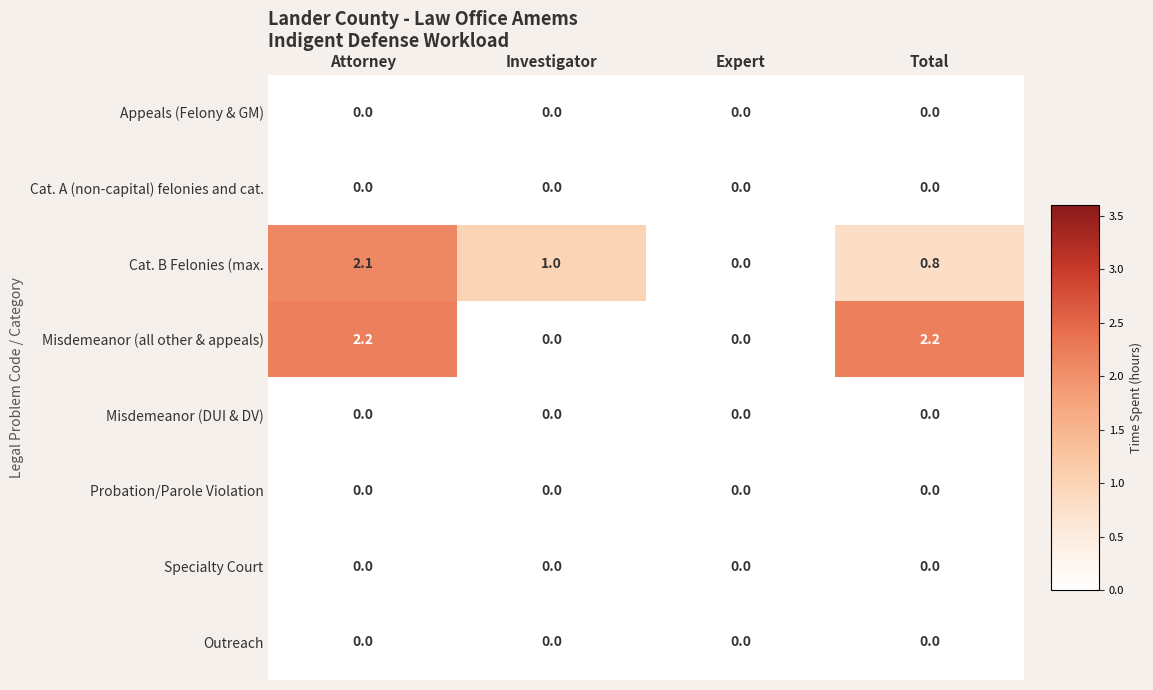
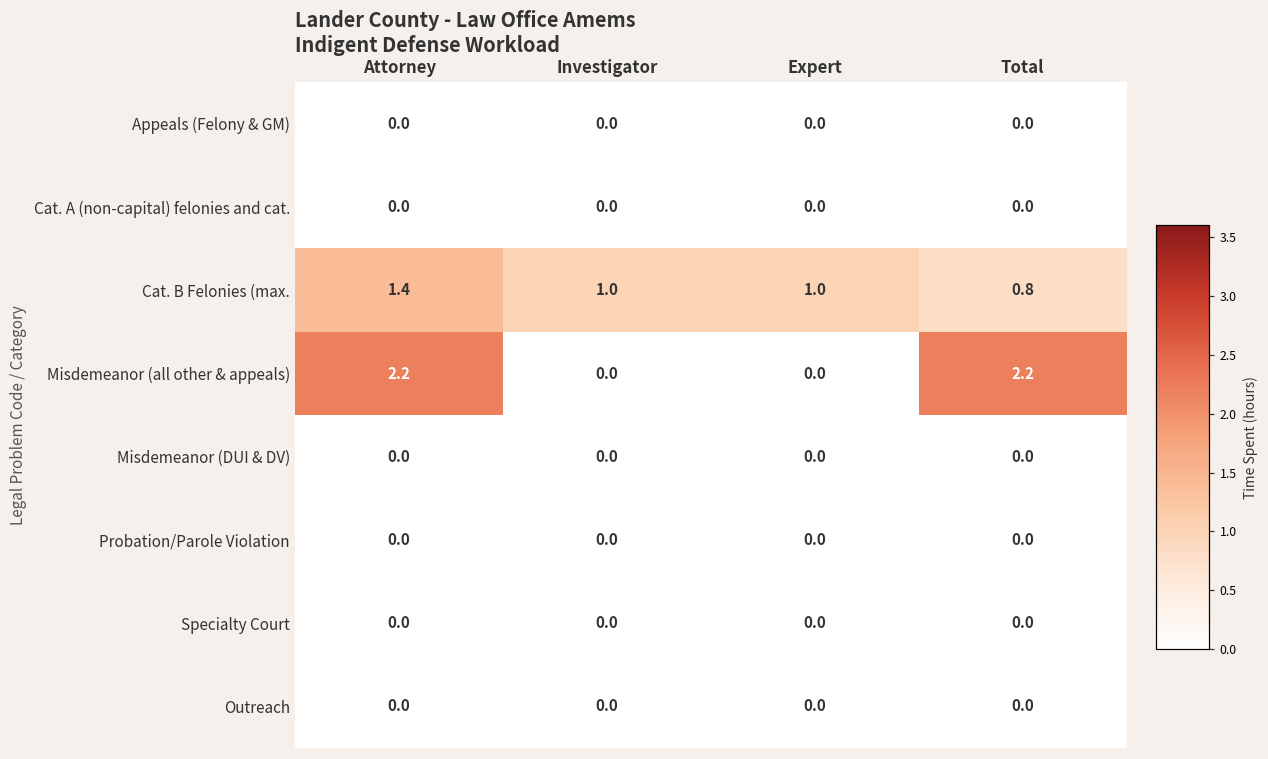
Cat. B Felonies (max., Attorney: 2.1 -> 1.4
Cat. B Felonies (max., Expert: 0.0 -> 1.0
